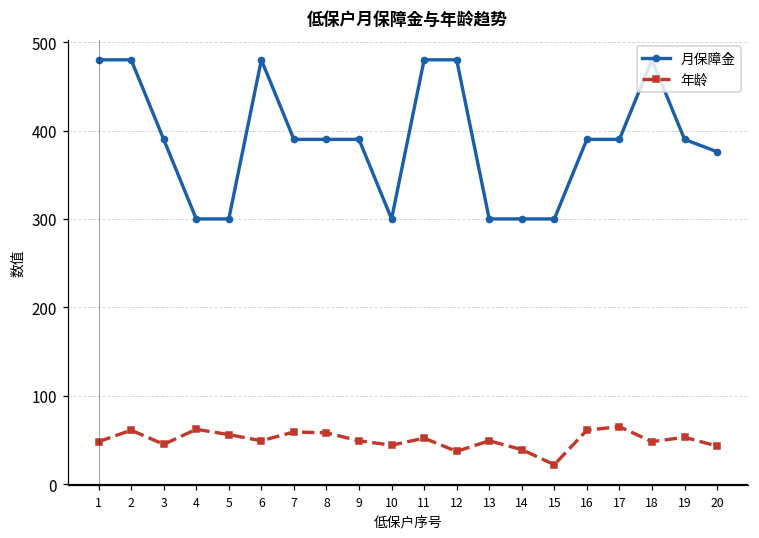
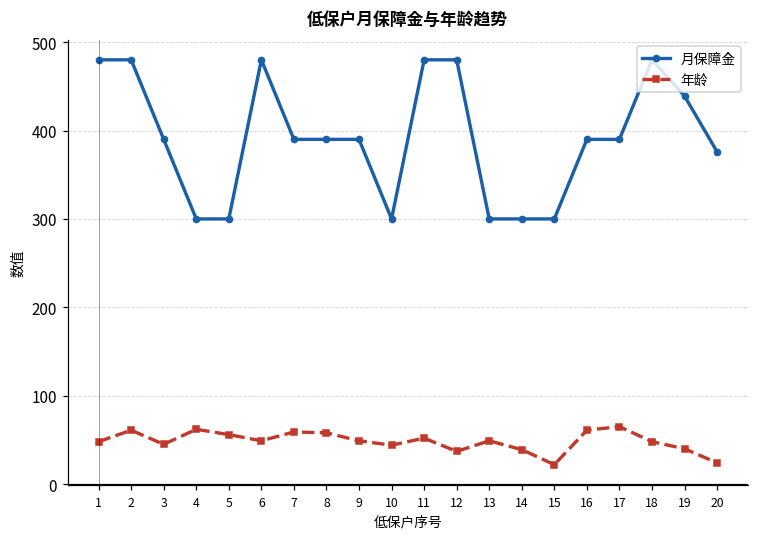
月保障金, 19: 390 -> 440
年龄, 19: 50 -> 40
年龄, 20: 40 -> 20
